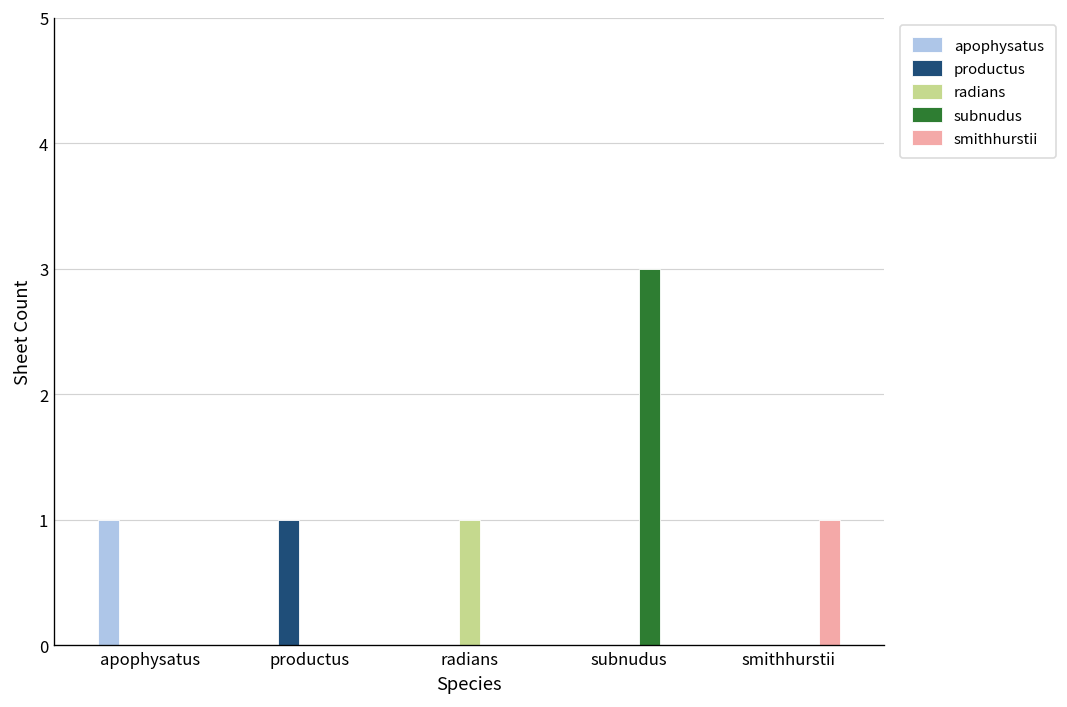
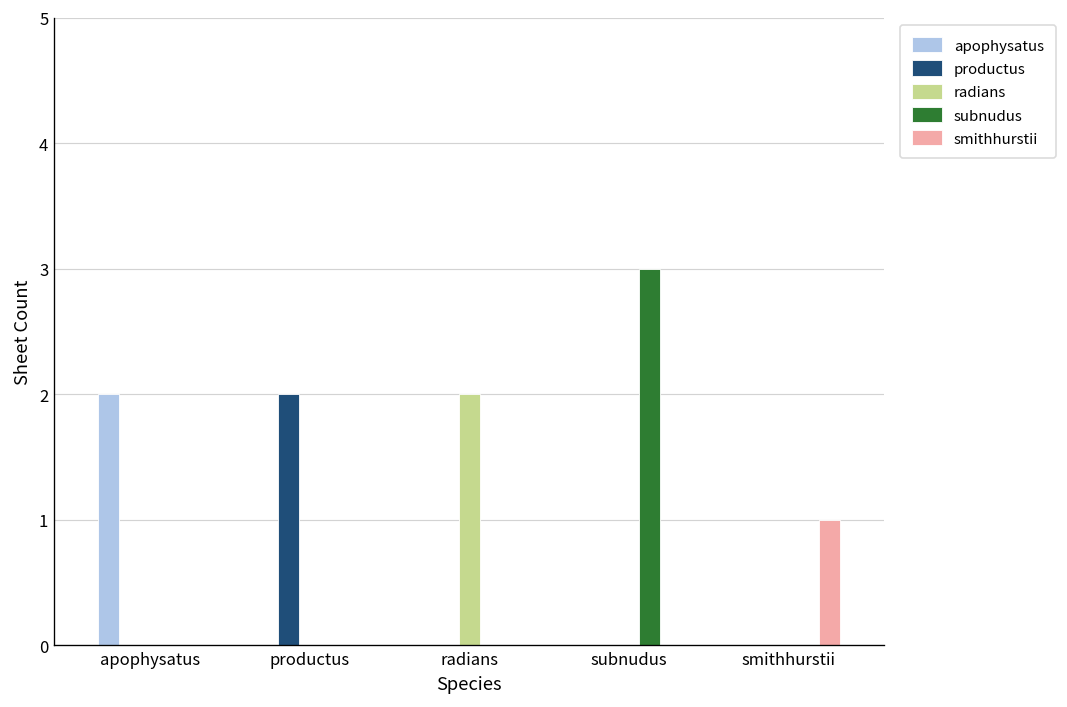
apophysatus, apophysatus: 1 -> 2
productus, productus: 1 -> 2
radians, radians: 1 -> 2
